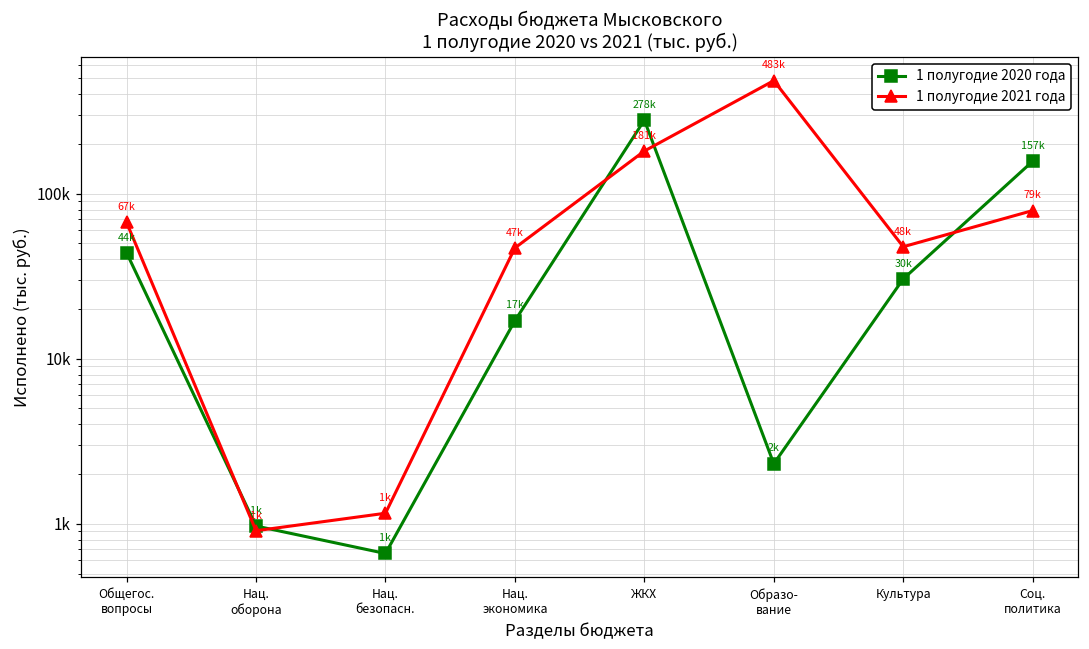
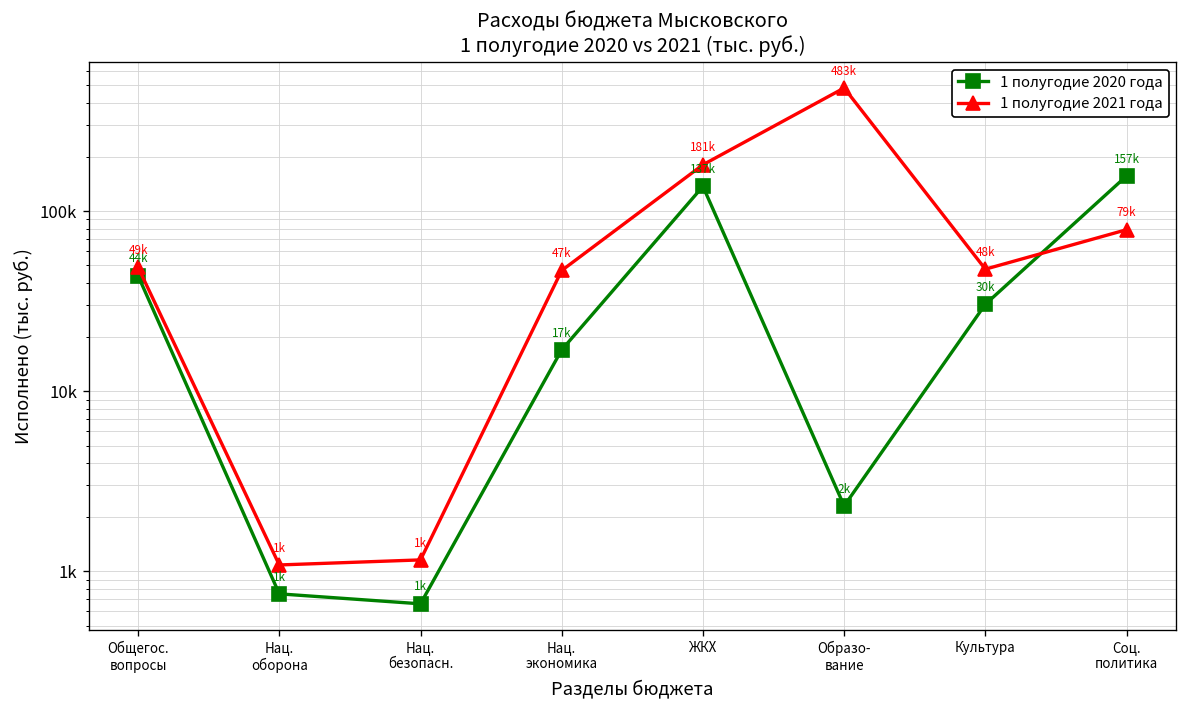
1 полугодие 2021 года, Общегос. вопросы: 67k -> 49k
1 полугодие 2020 года, Нац. оборона: 1000 -> 800
1 полугодие 2021 года, Нац. оборона: 900 -> 1100
1 полугодие 2020 года, ЖКХ: 278k -> 137k
